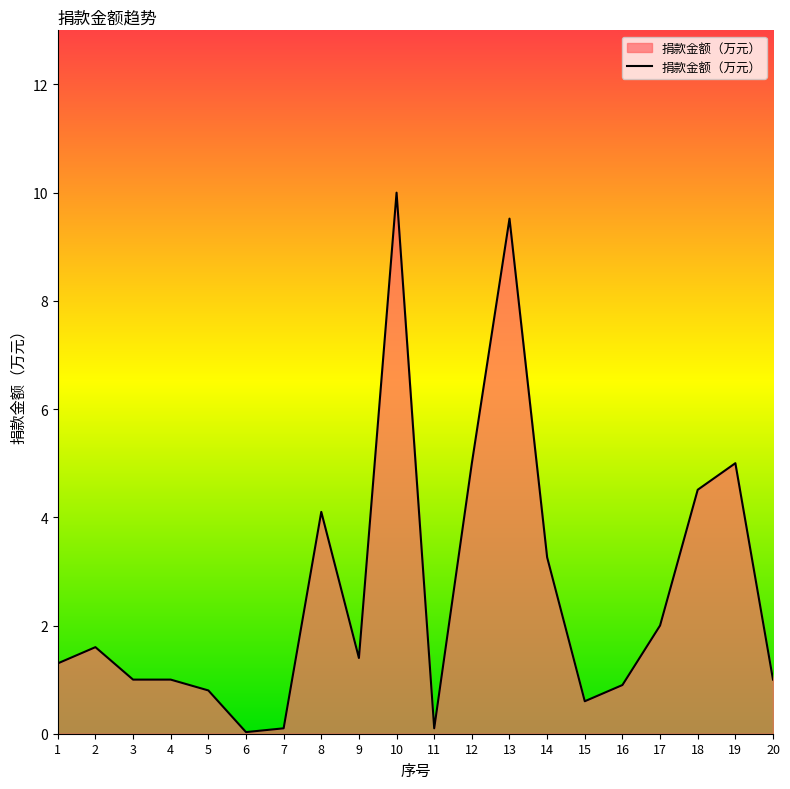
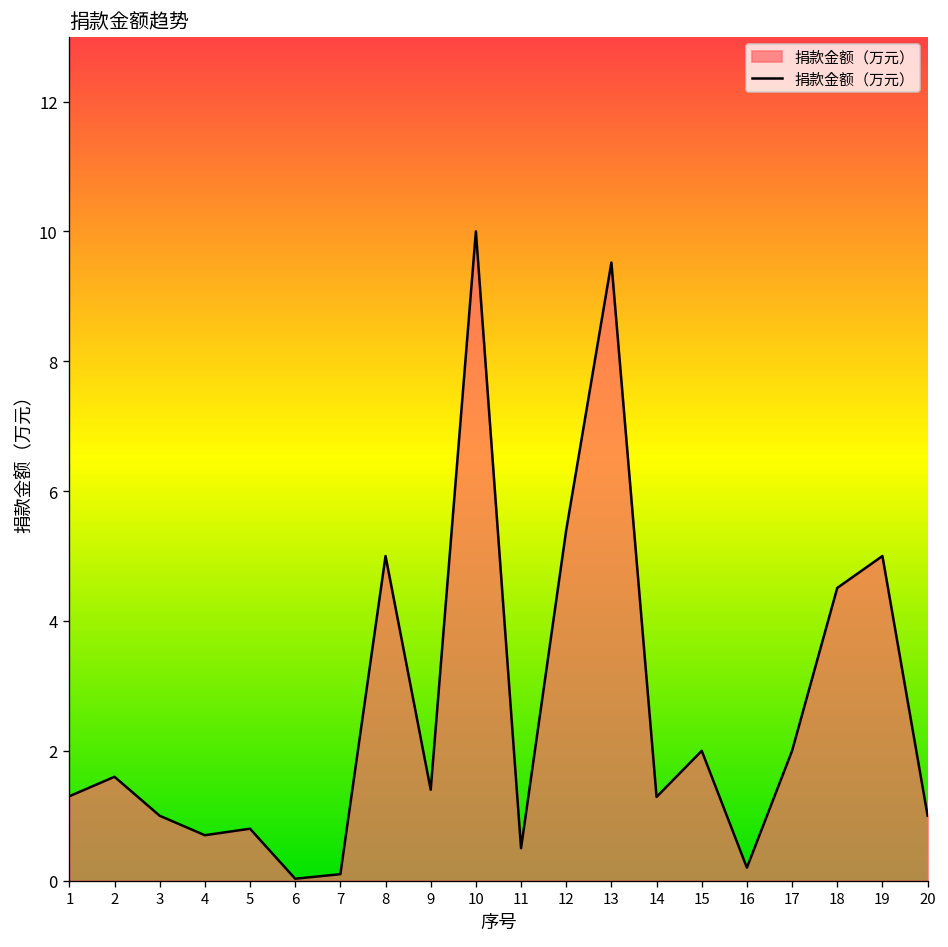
4: 1.0 -> 0.7
8: 4.1 -> 5.0
11: 0.1 -> 0.5
12: 5.0 -> 5.4
14: 3.3 -> 1.3
15: 0.6 -> 2.0
16: 0.9 -> 0.2
